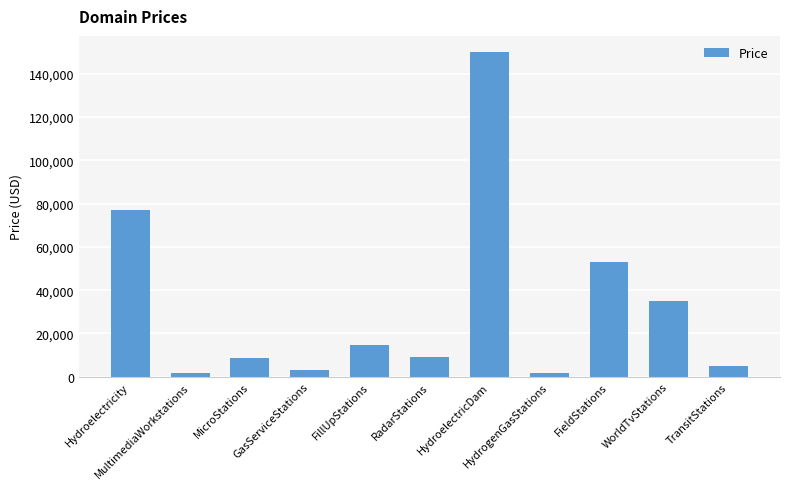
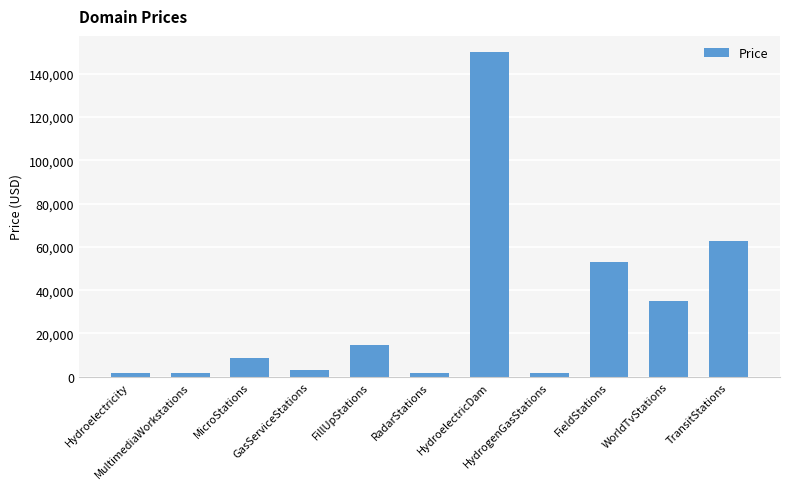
Hydroelectricity: 77,000 -> 2,000
RadarStations: 9,000 -> 2,000
TransitStations: 5,000 -> 63,000
